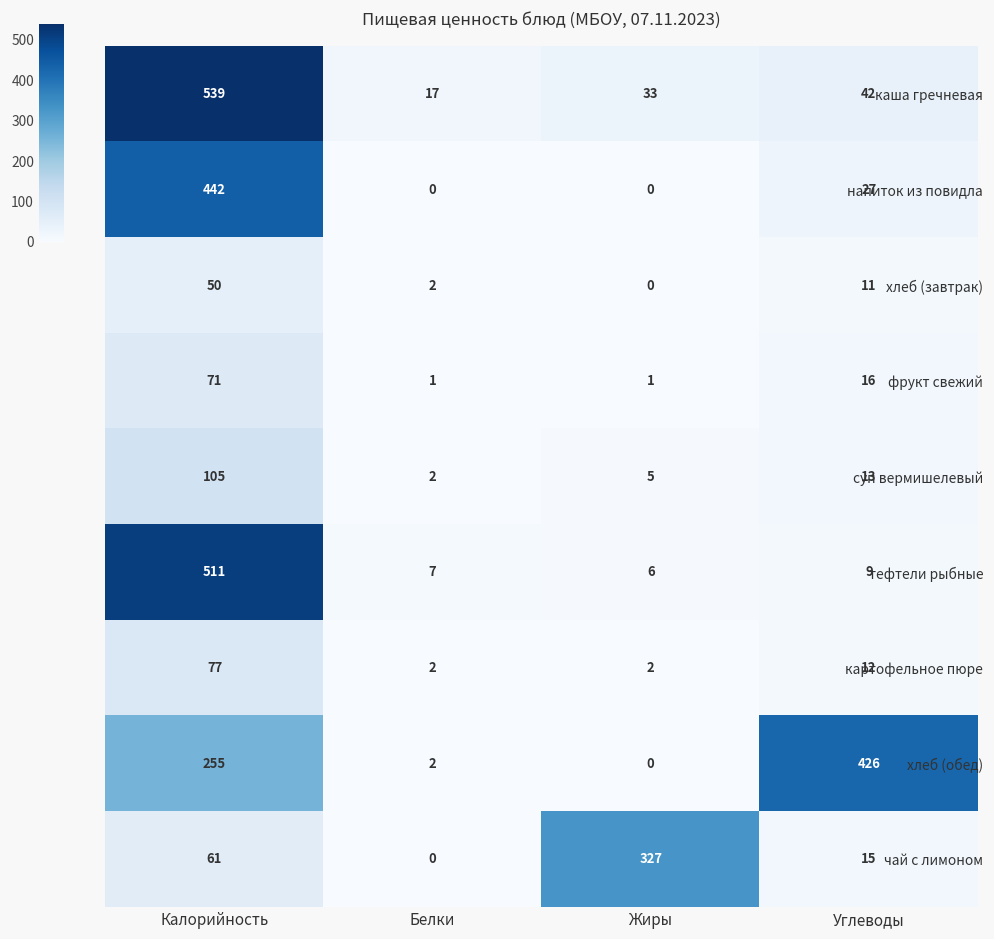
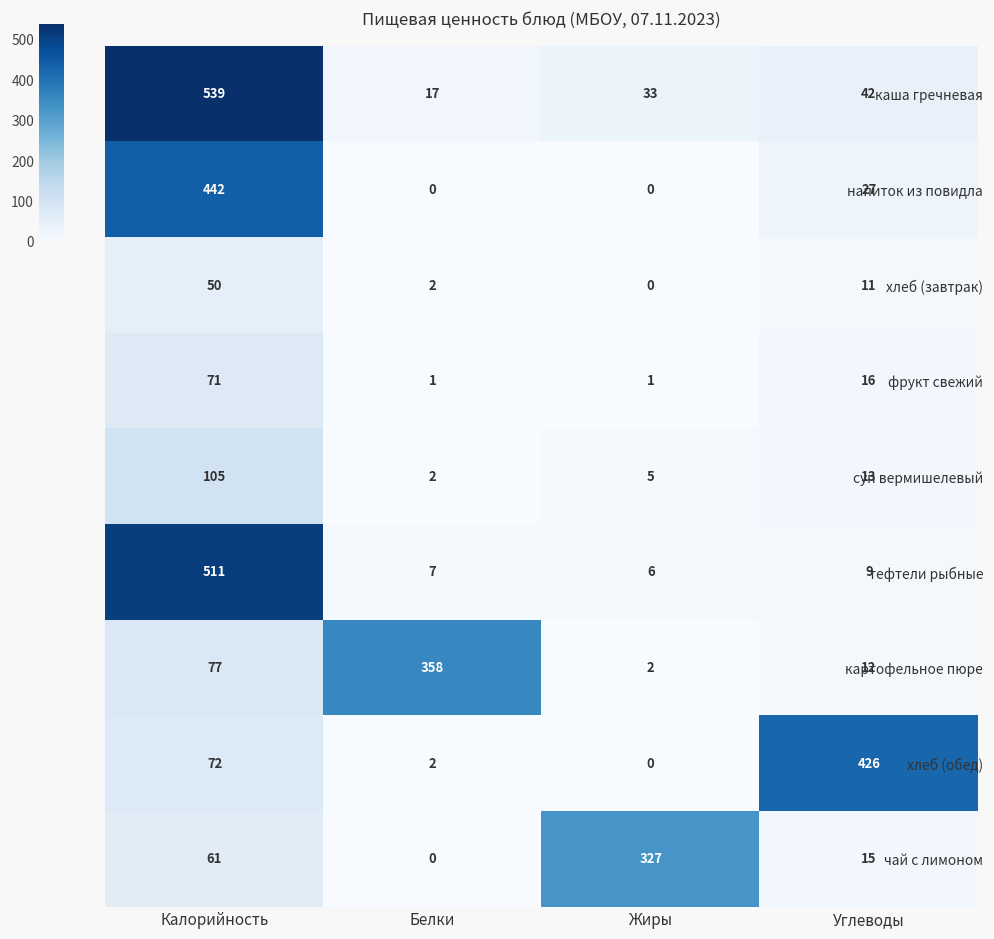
картофельное пюре, Белки: 2 -> 358
хлеб (обед), Калорийность: 255 -> 72
